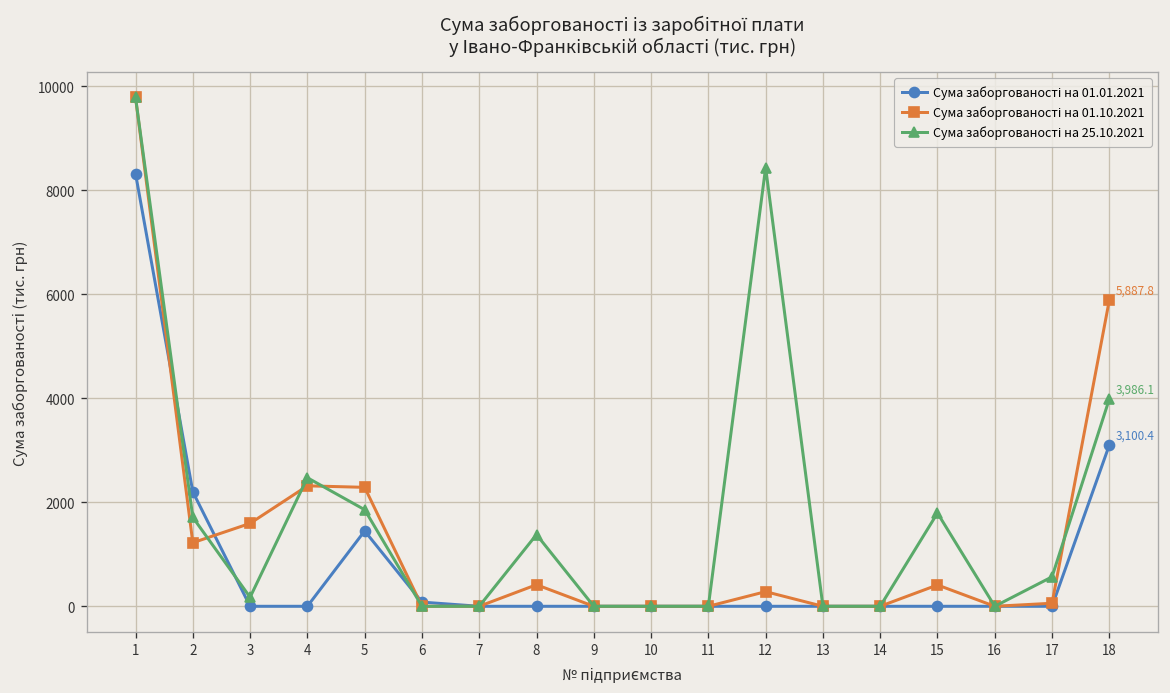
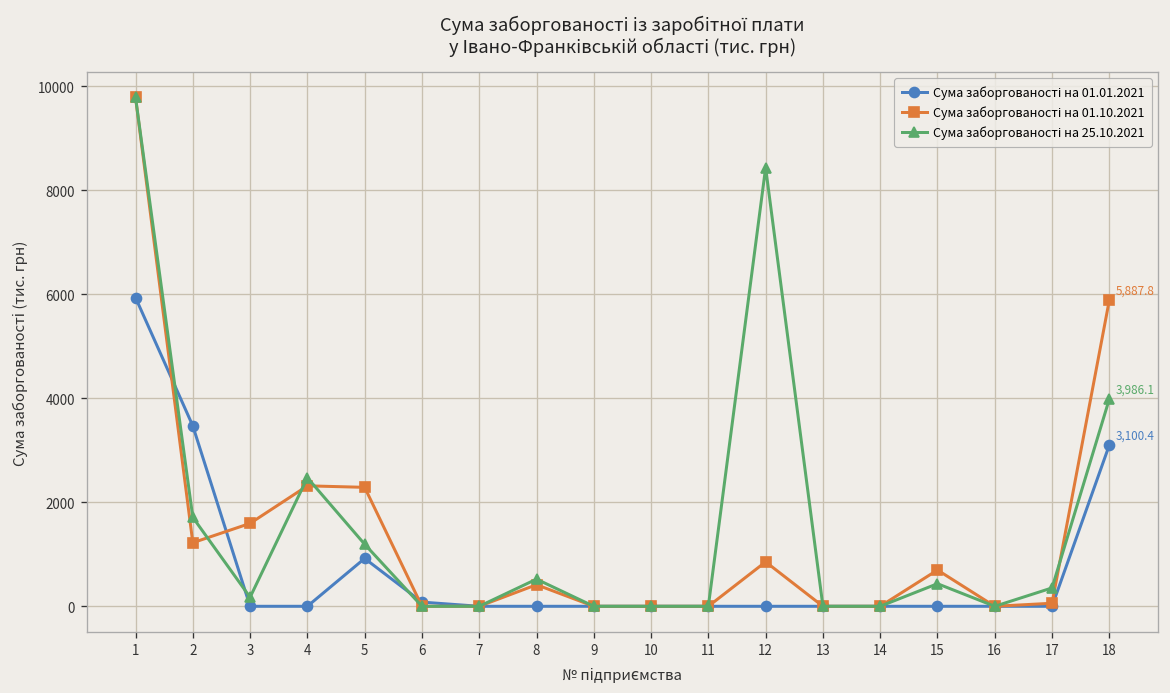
Сума заборгованості на 01.01.2021, 1: 8300 -> 5900
Сума заборгованості на 01.01.2021, 2: 2200 -> 3500
Сума заборгованості на 01.01.2021, 5: 1400 -> 900
Сума заборгованості на 25.10.2021, 5: 1900 -> 1200
Сума заборгованості на 25.10.2021, 8: 1400 -> 500
Сума заборгованості на 01.10.2021, 12: 300 -> 900
Сума заборгованості на 01.10.2021, 15: 400 -> 700
Сума заборгованості на 25.10.2021, 15: 1800 -> 400
Сума заборгованості на 25.10.2021, 17: 600 -> 400
